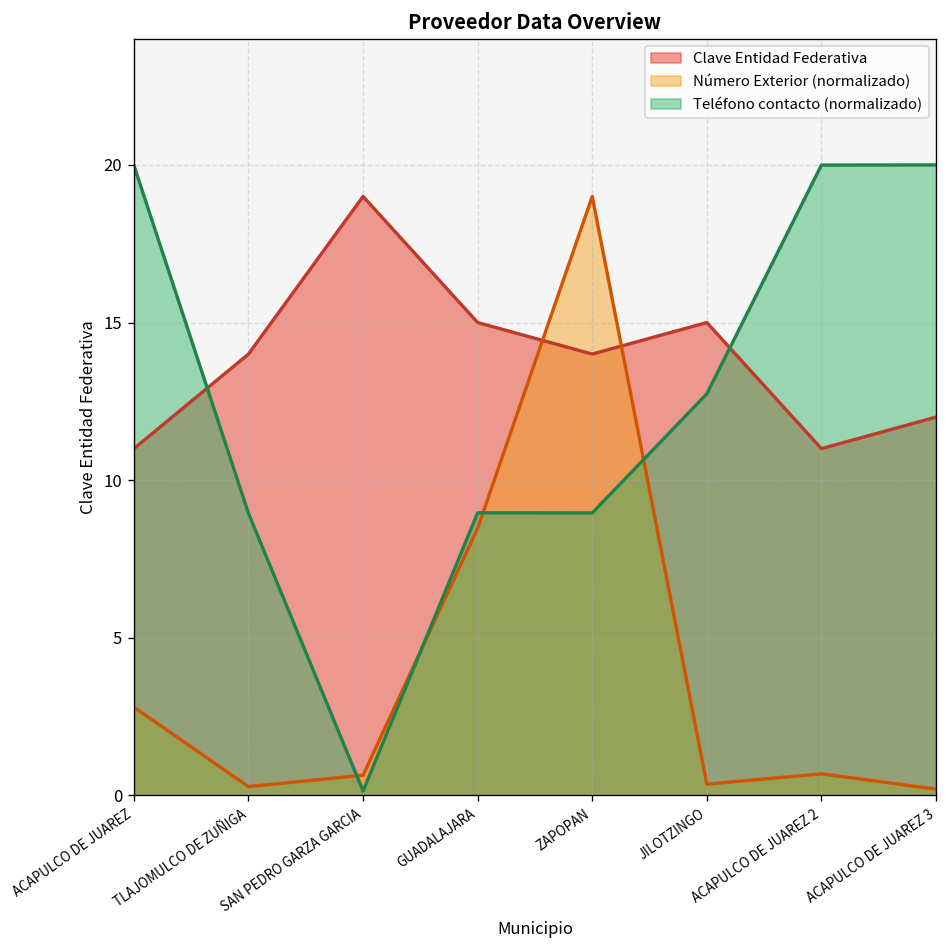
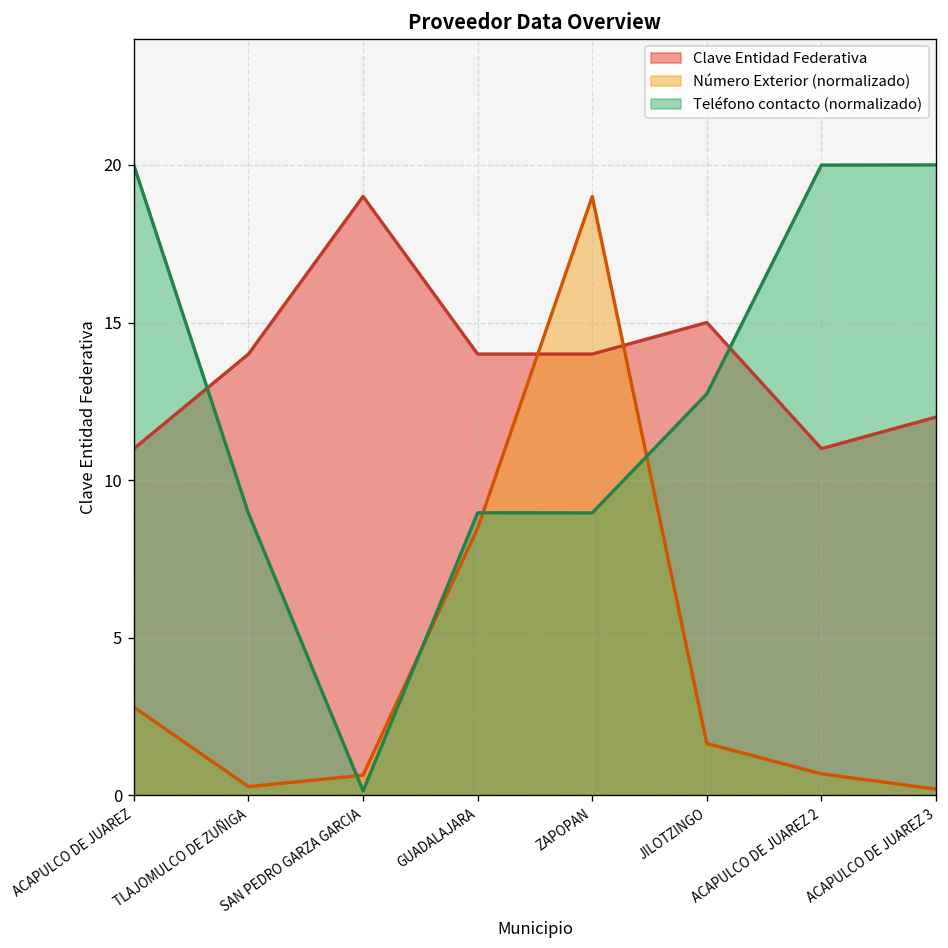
Clave Entidad Federativa, GUADALAJARA: 15 -> 14
Número Exterior (normalizado), JILOTZINGO: 0.4 -> 1.6
